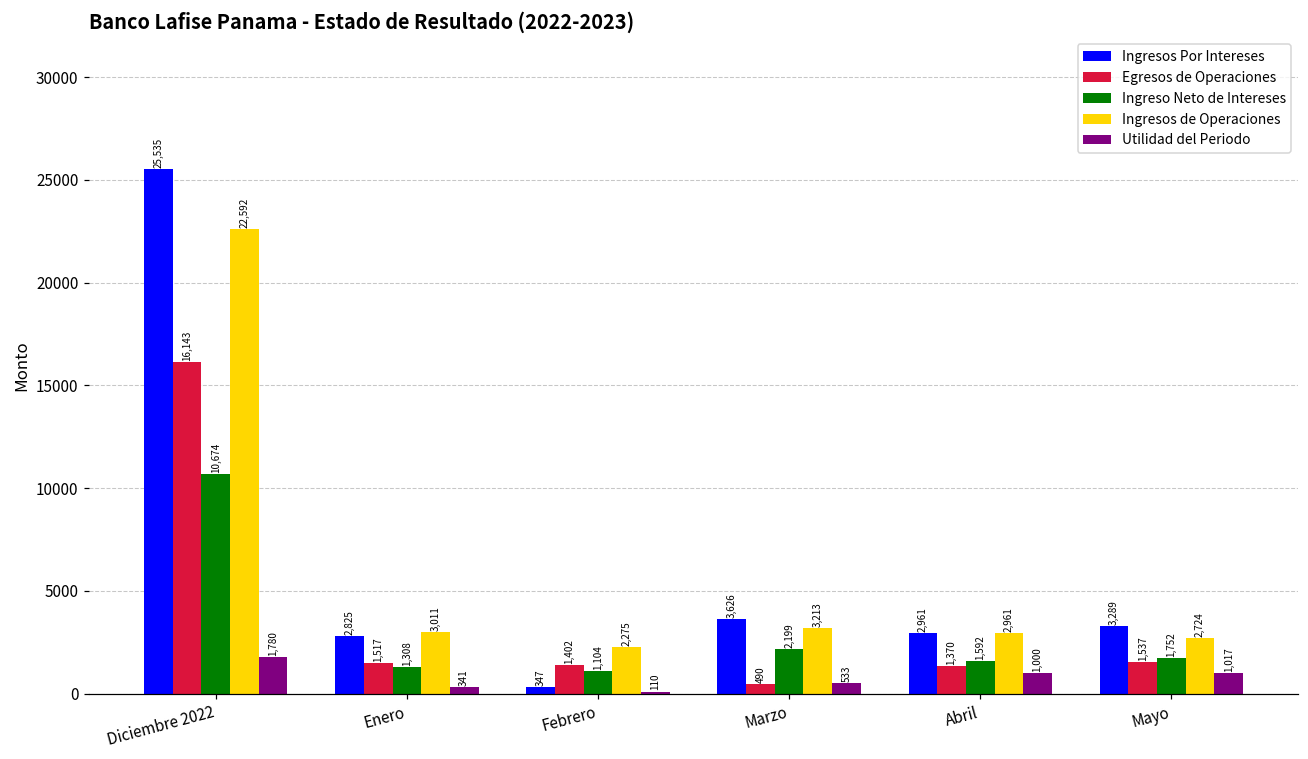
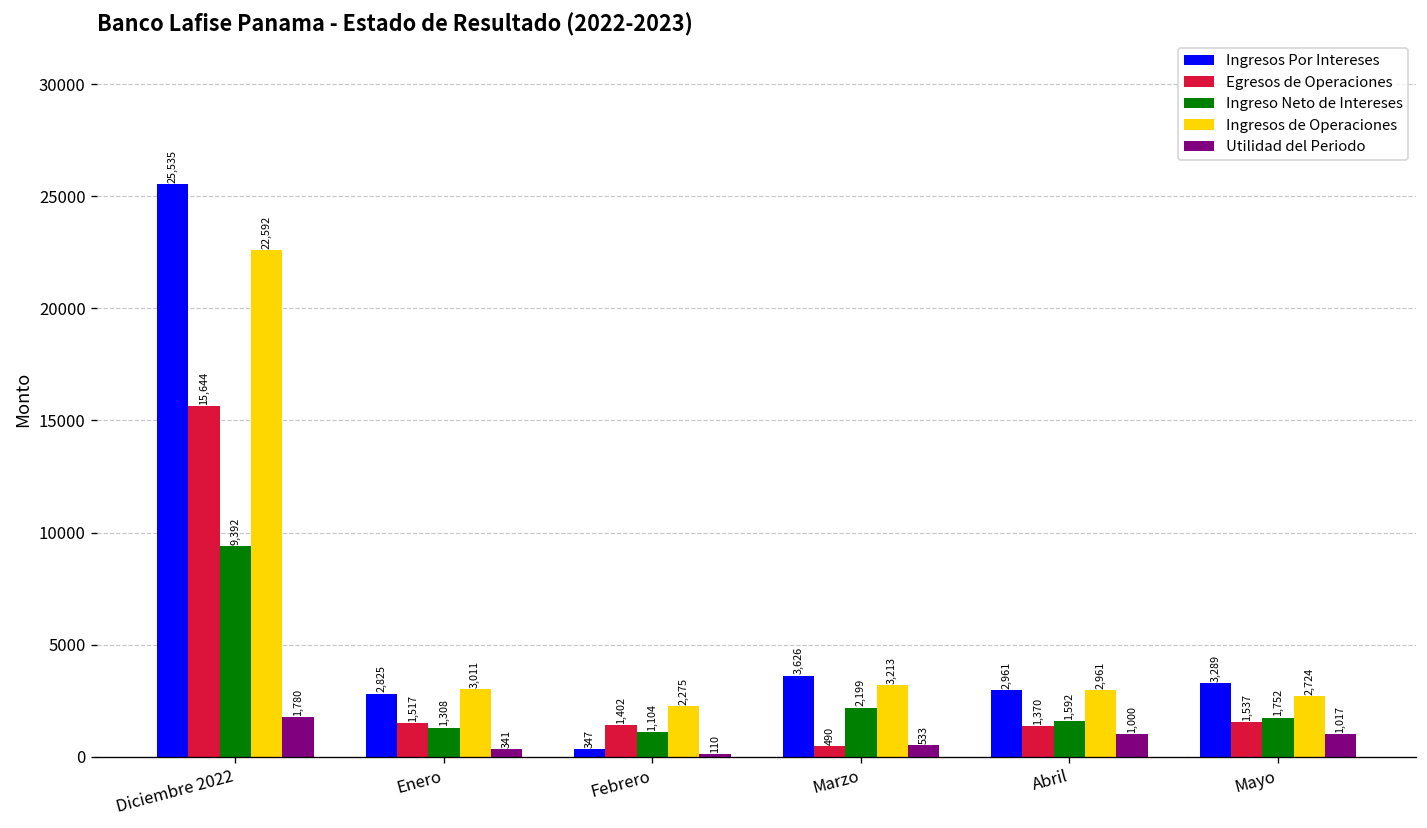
Egresos de Operaciones, Diciembre 2022: 16,143 -> 15,644
Ingreso Neto de Intereses, Diciembre 2022: 10,674 -> 9,392
